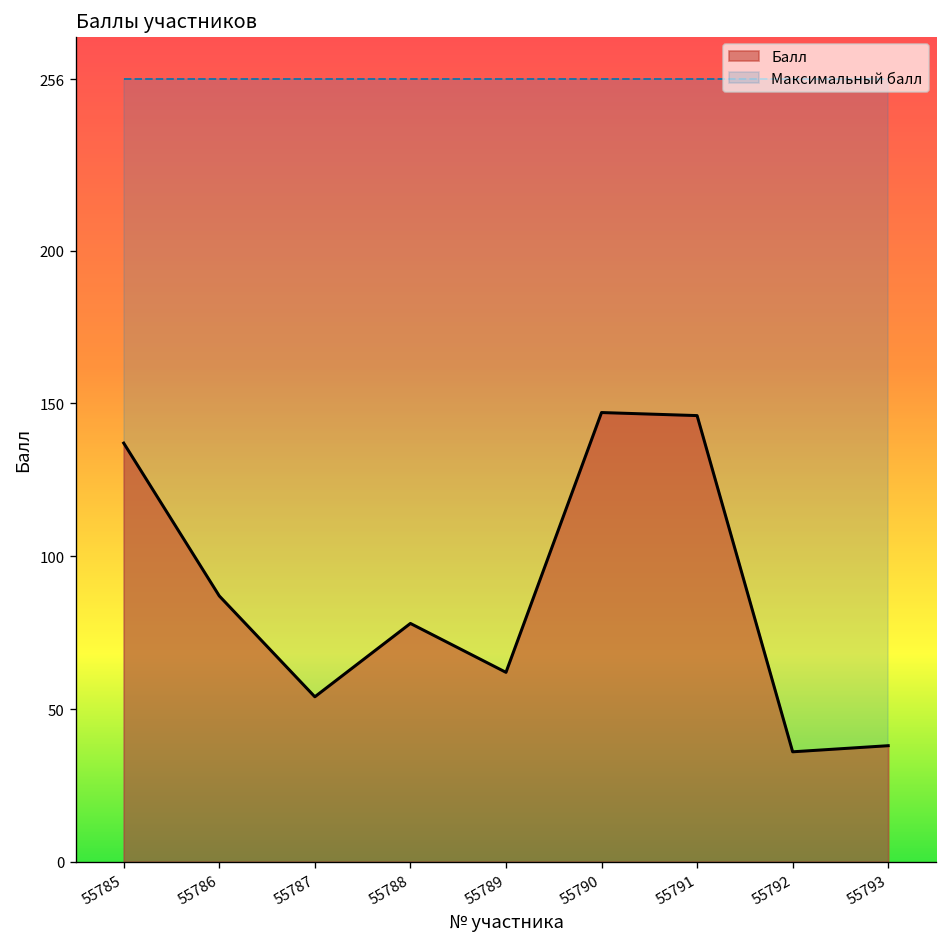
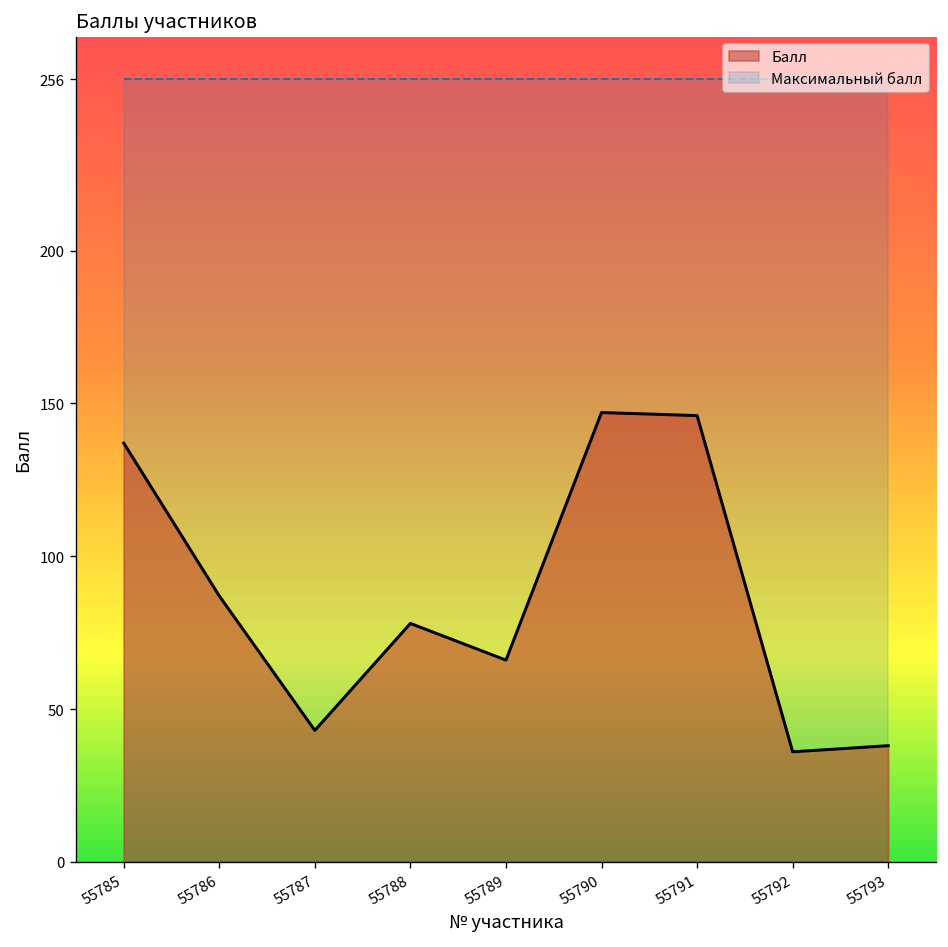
Балл, 55787: 54 -> 43
Балл, 55789: 62 -> 66
